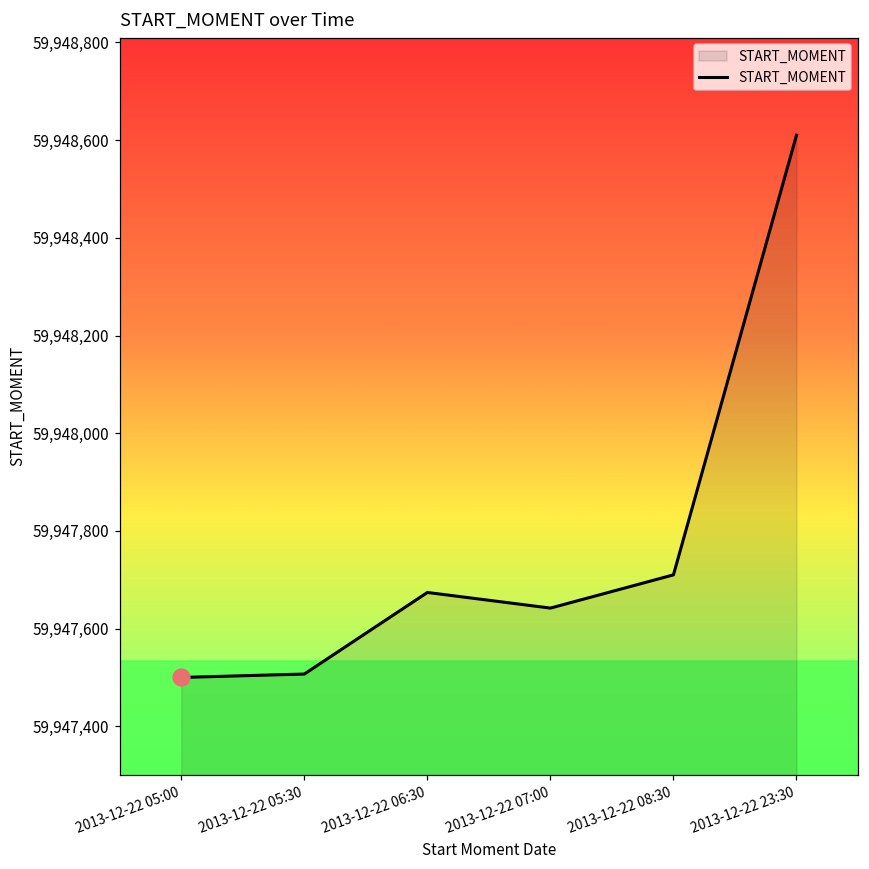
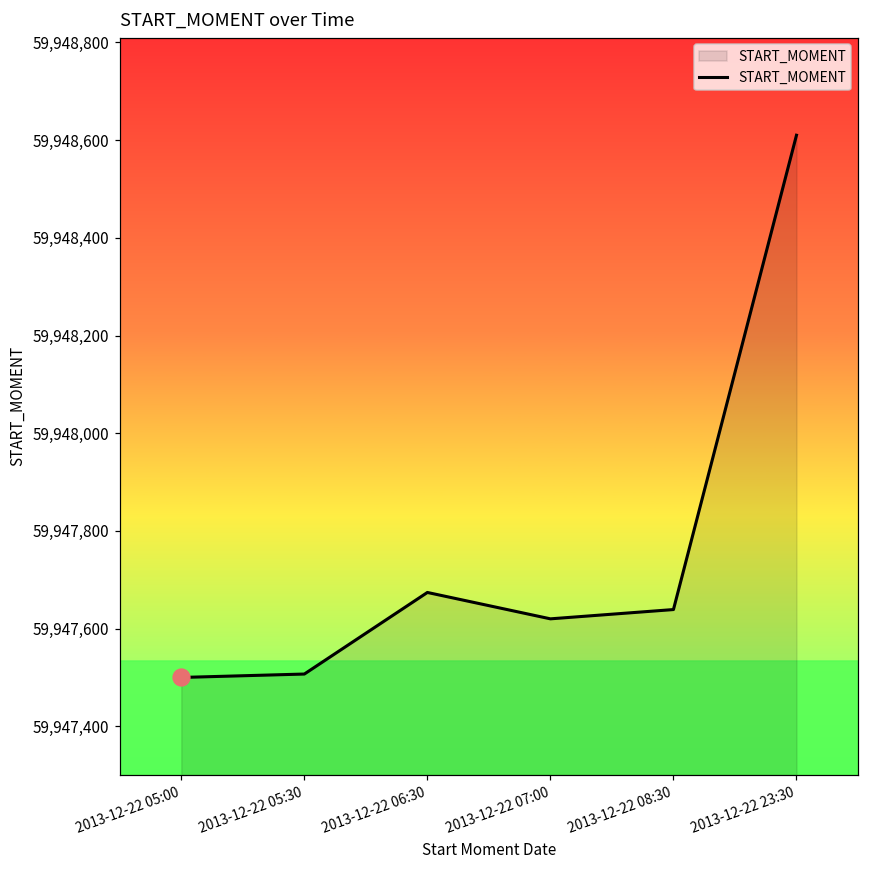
START_MOMENT, 2013-12-22 07:00: 59,947,640 -> 59,947,620
START_MOMENT, 2013-12-22 08:30: 59,947,710 -> 59,947,640
